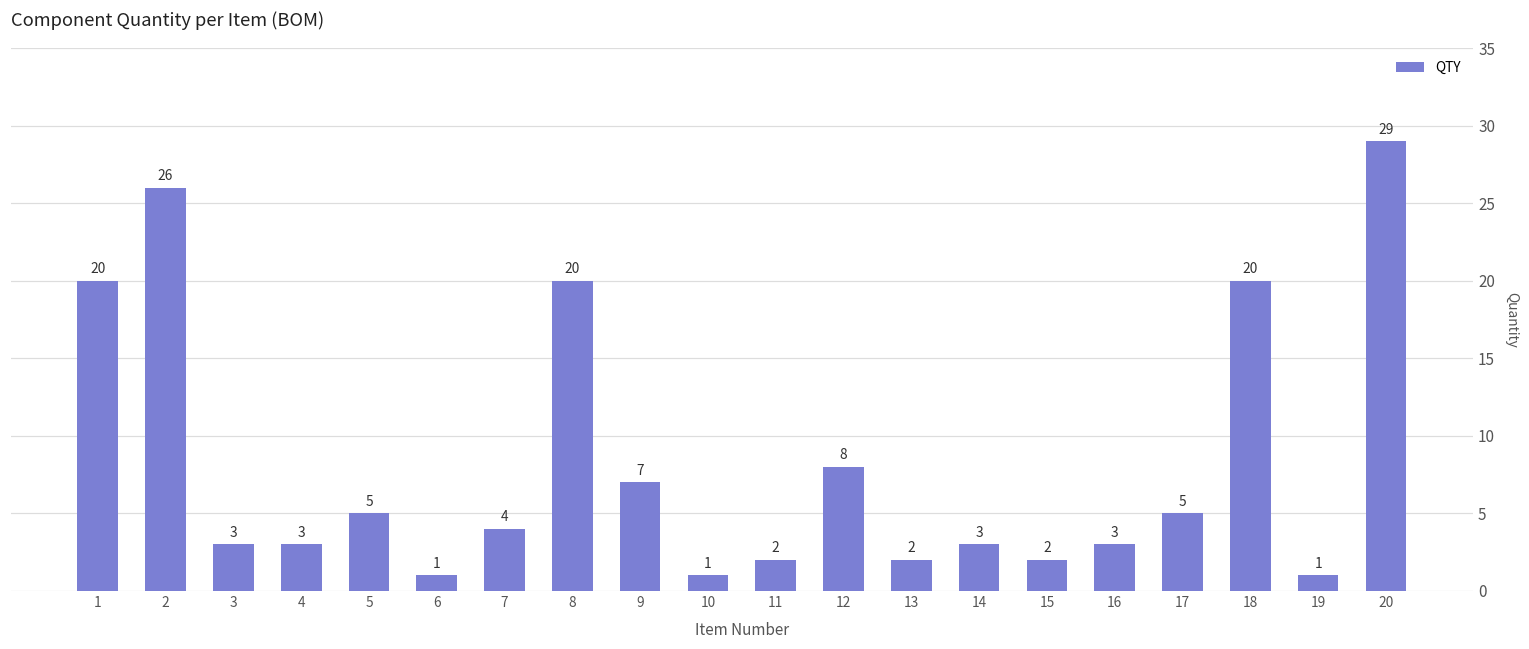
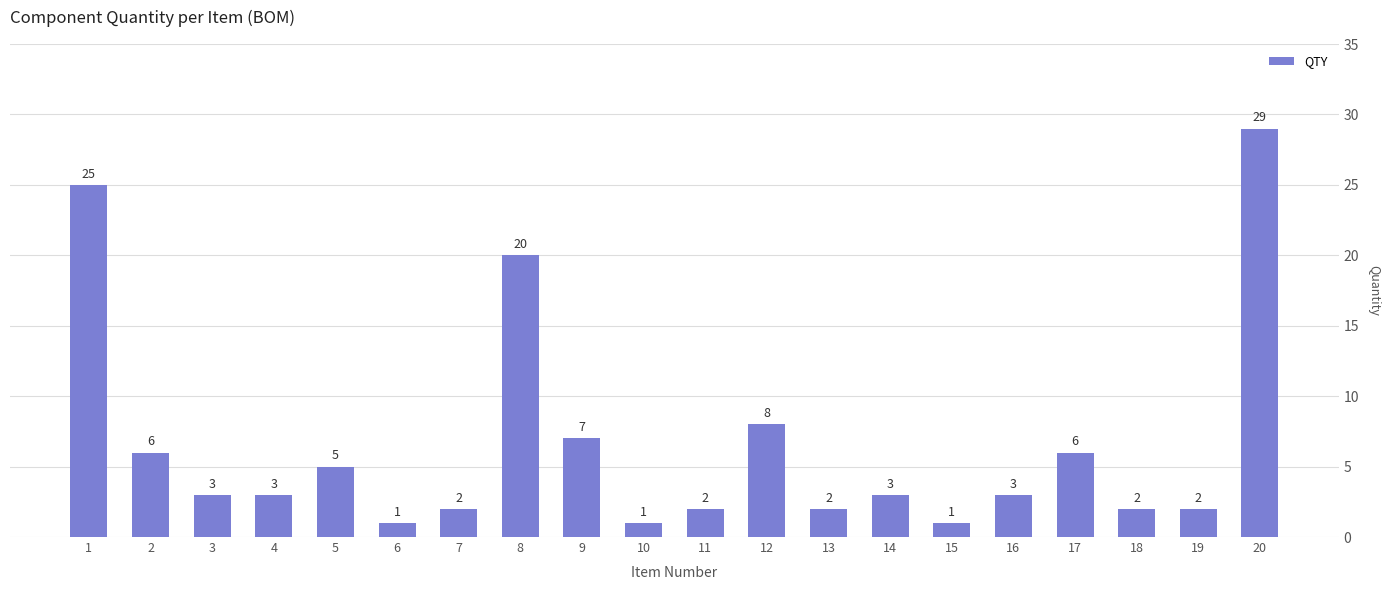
1: 20 -> 25
2: 26 -> 6
7: 4 -> 2
15: 2 -> 1
17: 5 -> 6
18: 20 -> 2
19: 1 -> 2
